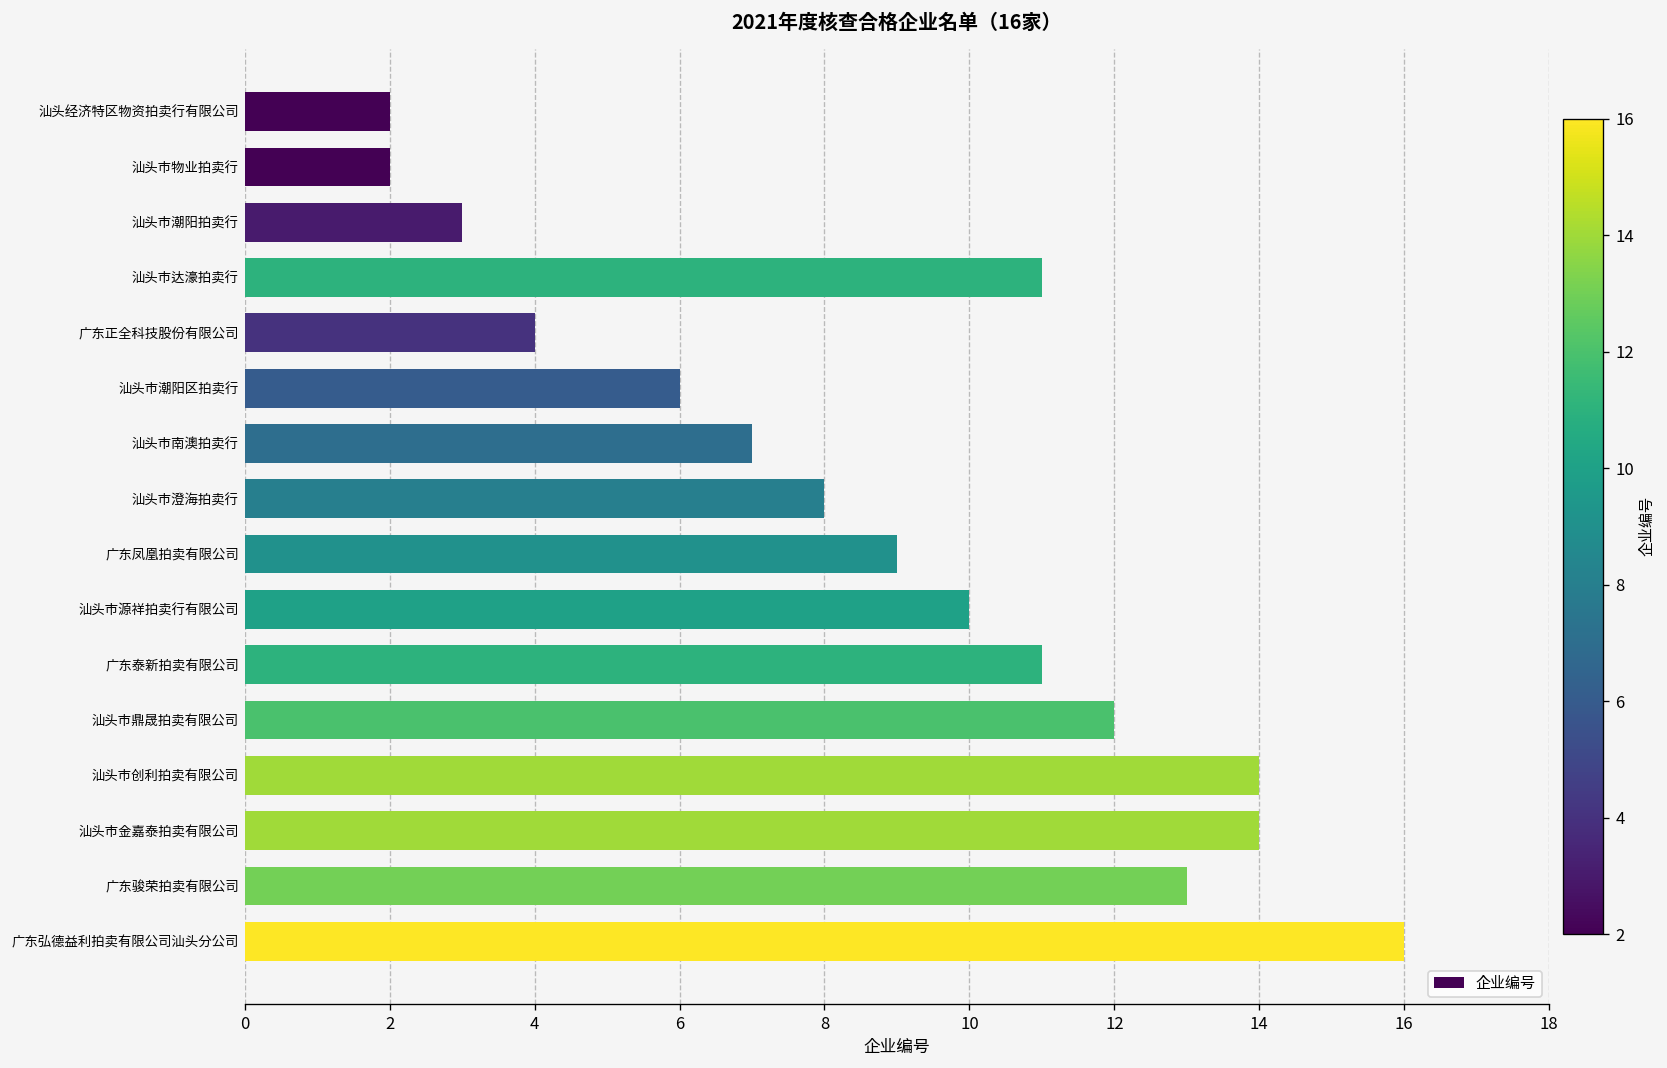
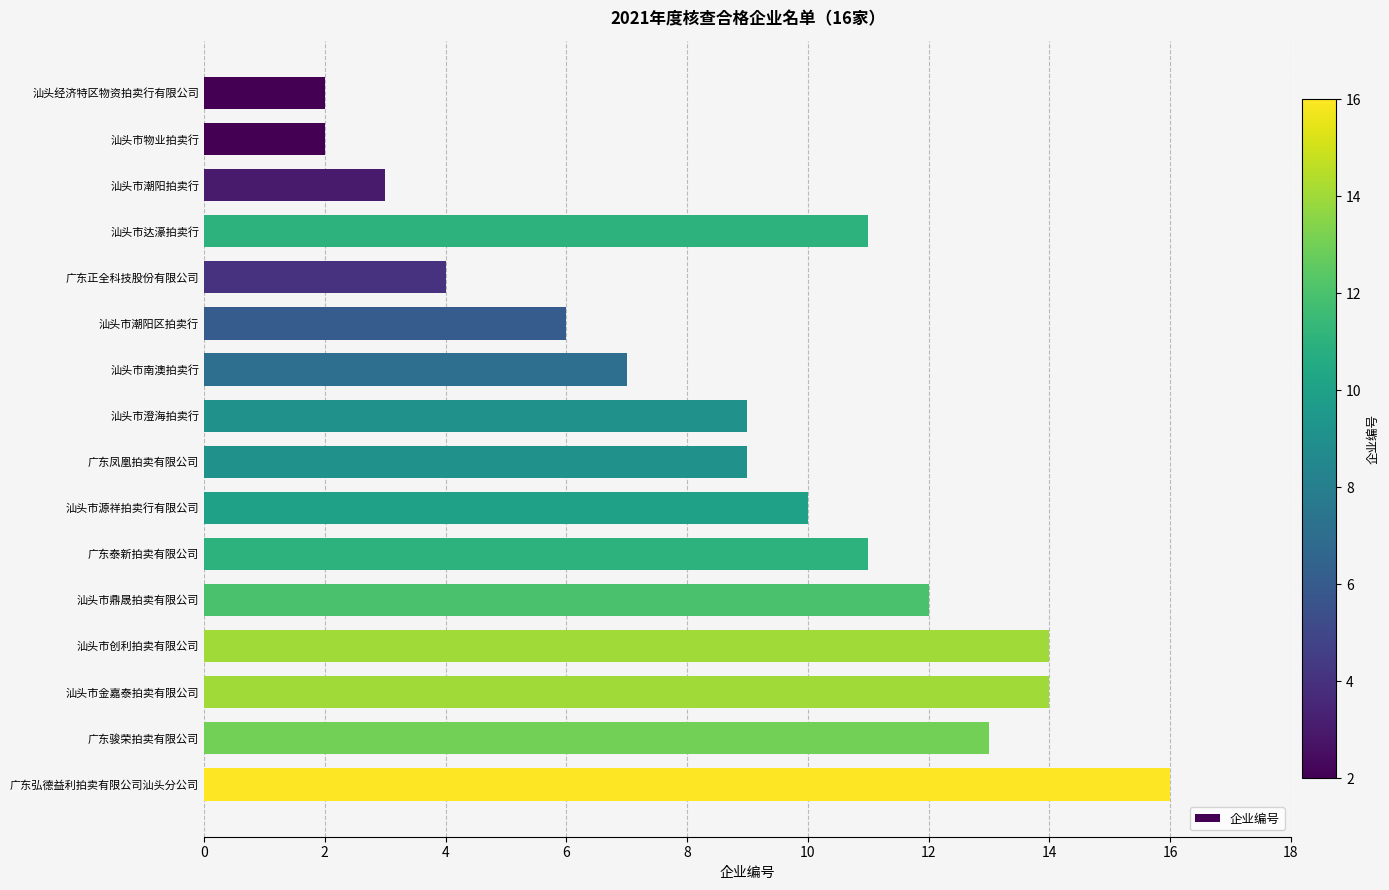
汕头市澄海拍卖行: 8 -> 9
